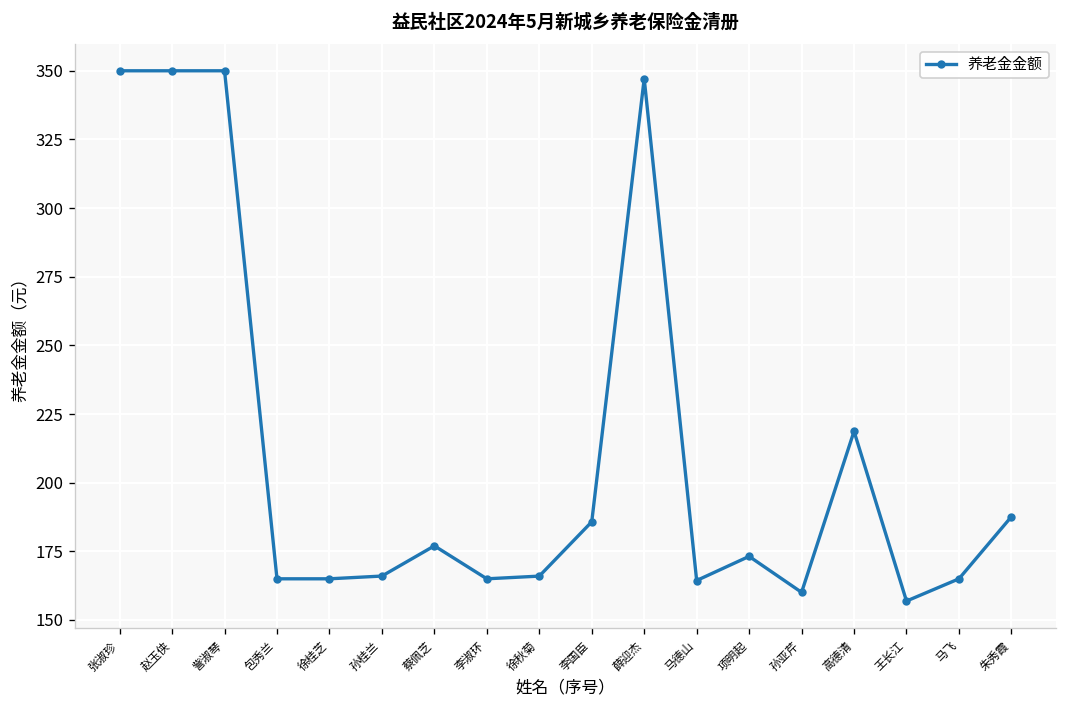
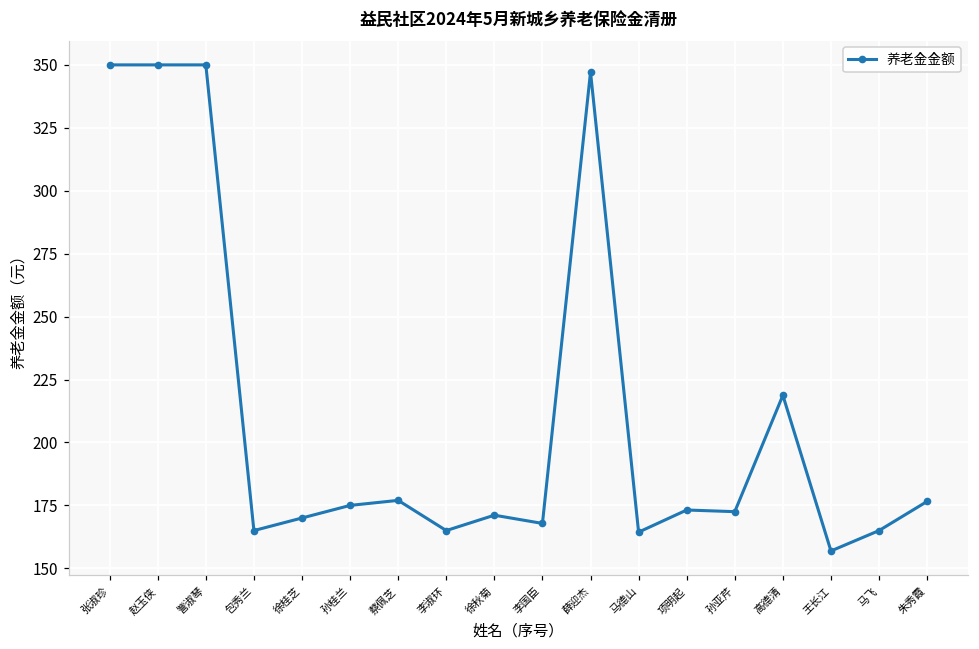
徐桂芝: 165 -> 170
孙桂兰: 166 -> 175
徐秋菊: 166 -> 171
李国臣: 186 -> 168
孙亚芹: 160 -> 173
朱秀霞: 188 -> 177
